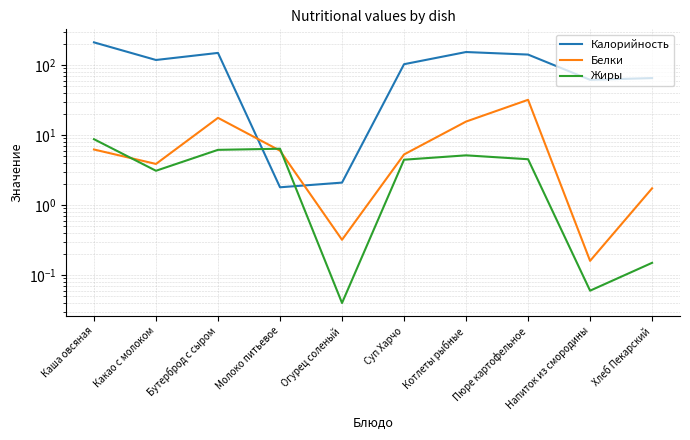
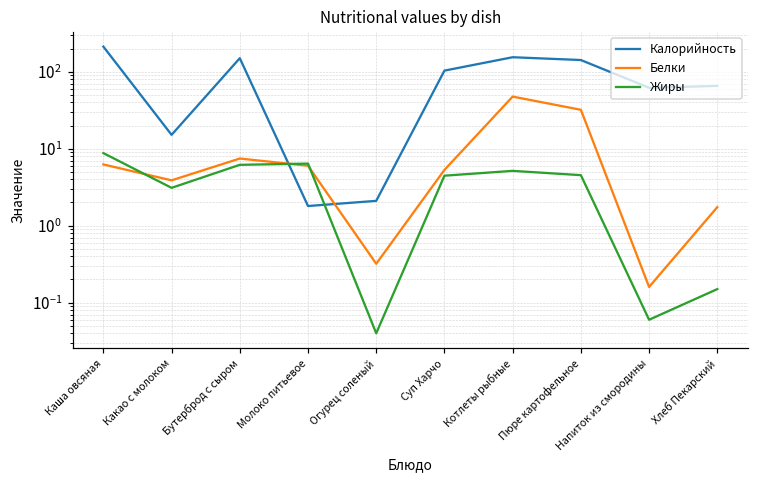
Калорийность, Какао с молоком: 120 -> 15
Белки, Бутерброд с сыром: 18 -> 7
Белки, Котлеты рыбные: 16 -> 50
